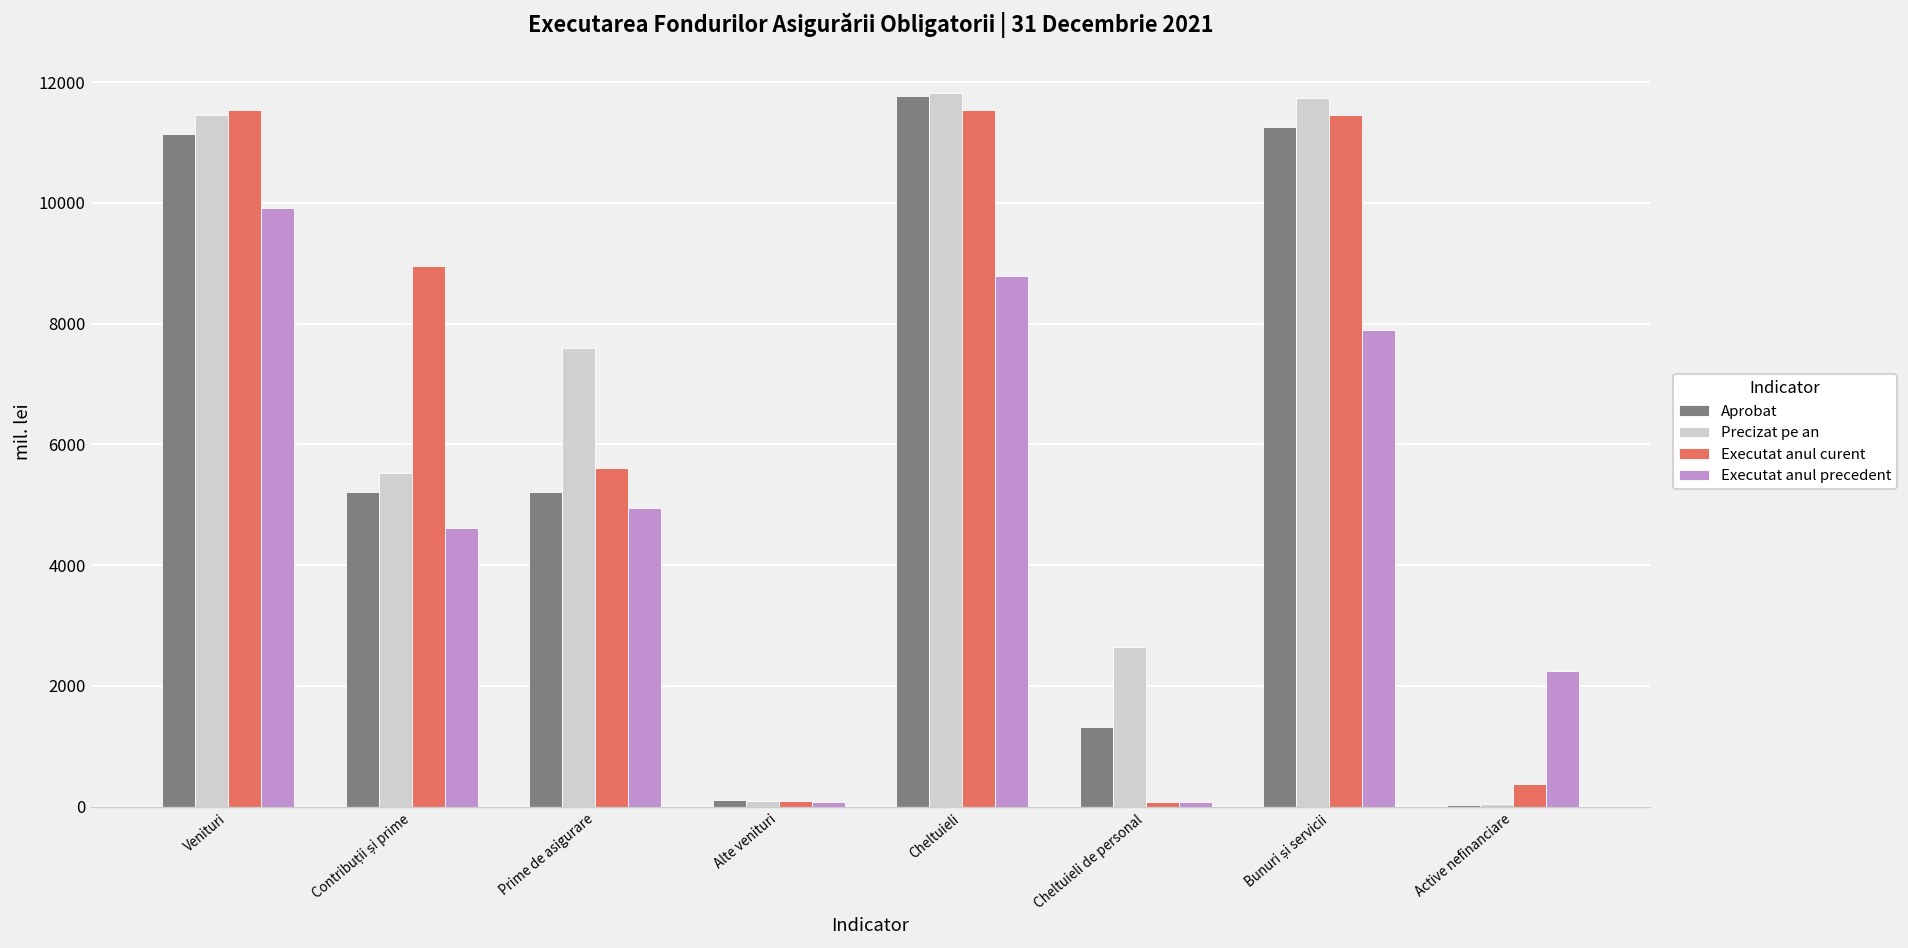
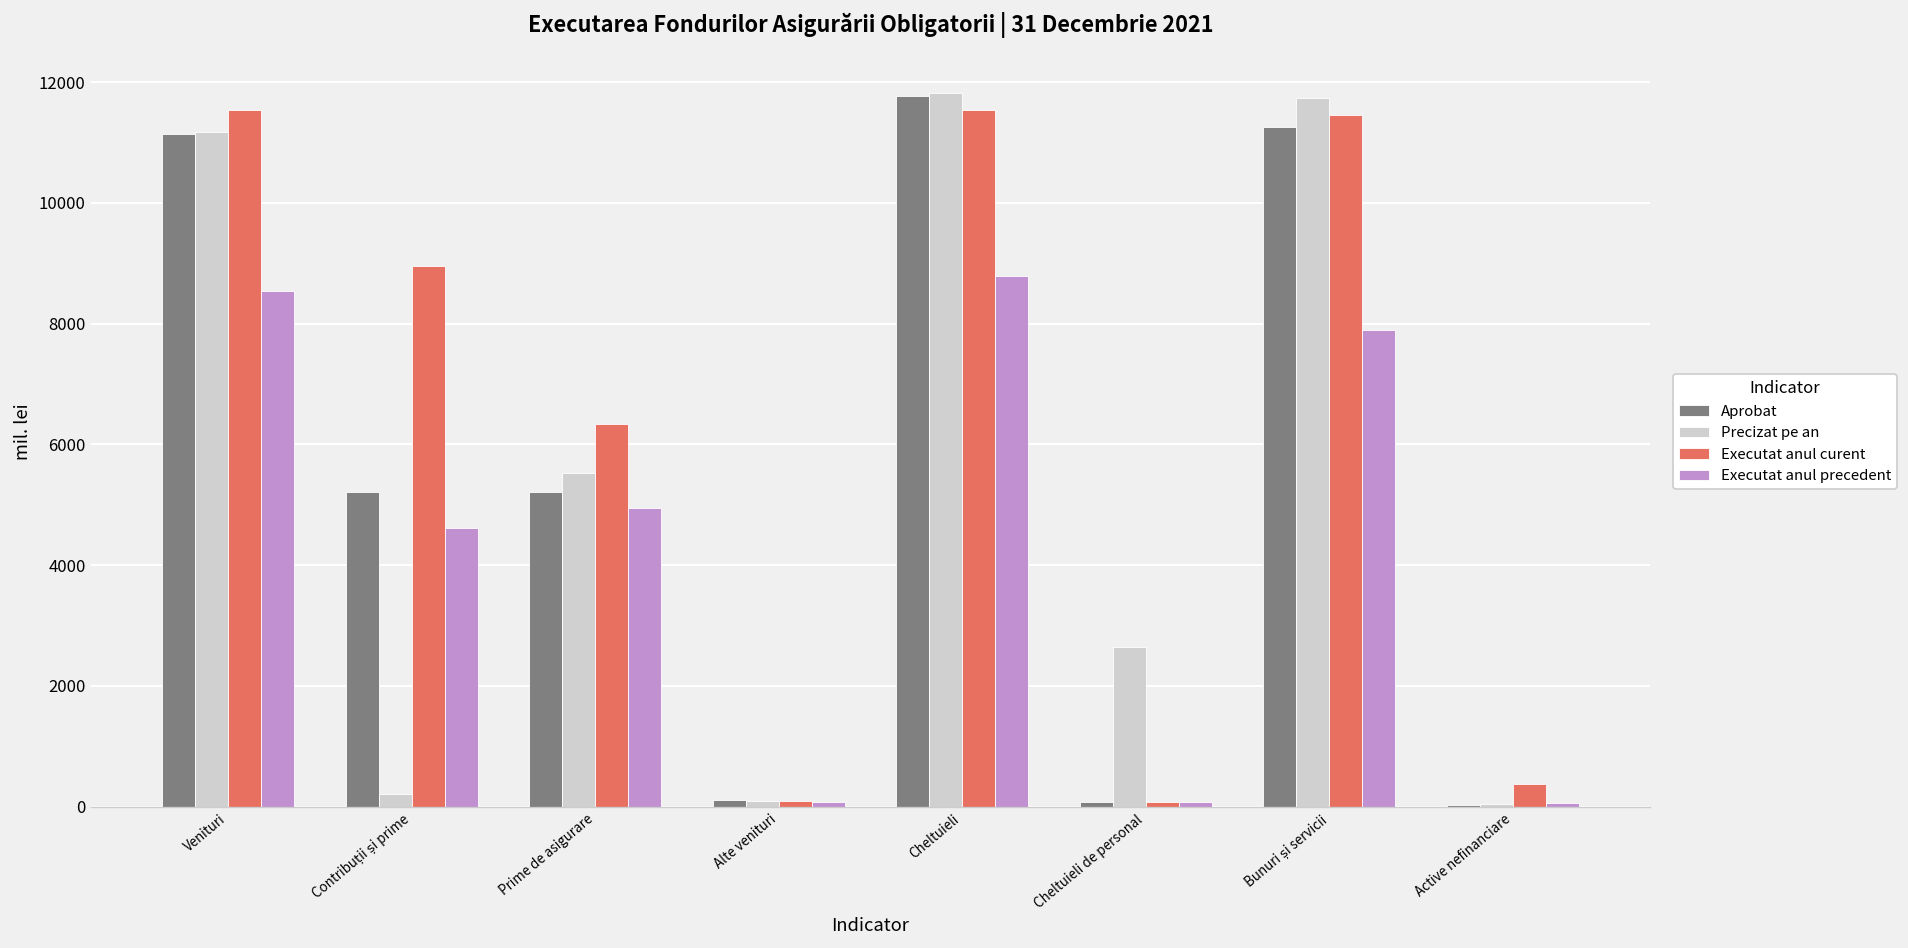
Precizat pe an, Venituri: 11500 -> 11200
Executat anul precedent, Venituri: 9900 -> 8500
Precizat pe an, Contribuții și prime: 5500 -> 200
Precizat pe an, Prime de asigurare: 7600 -> 5500
Executat anul curent, Prime de asigurare: 5600 -> 6300
Aprobat, Cheltuieli de personal: 1300 -> 100
Executat anul precedent, Active nefinanciare: 2200 -> 100
